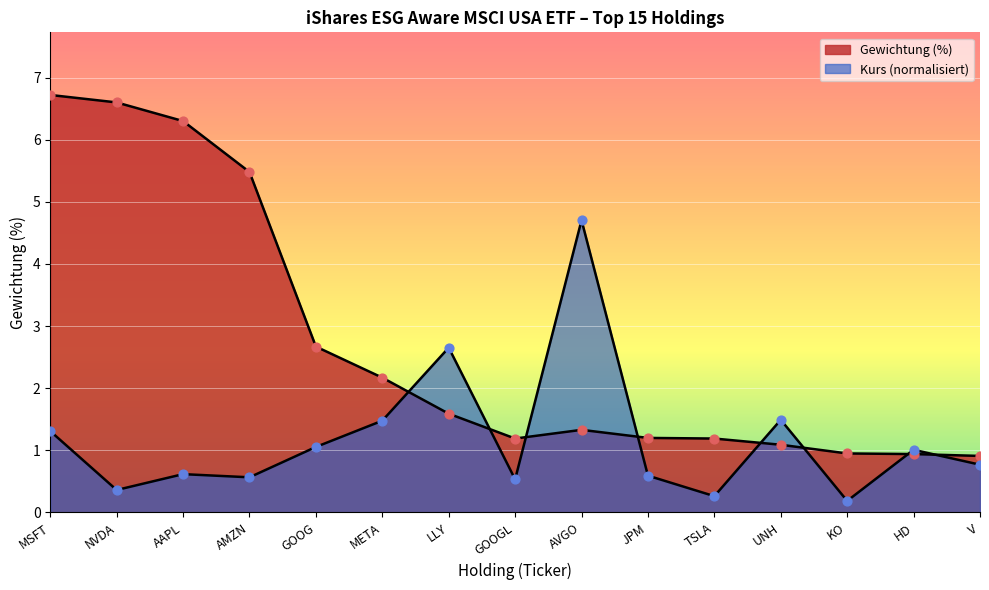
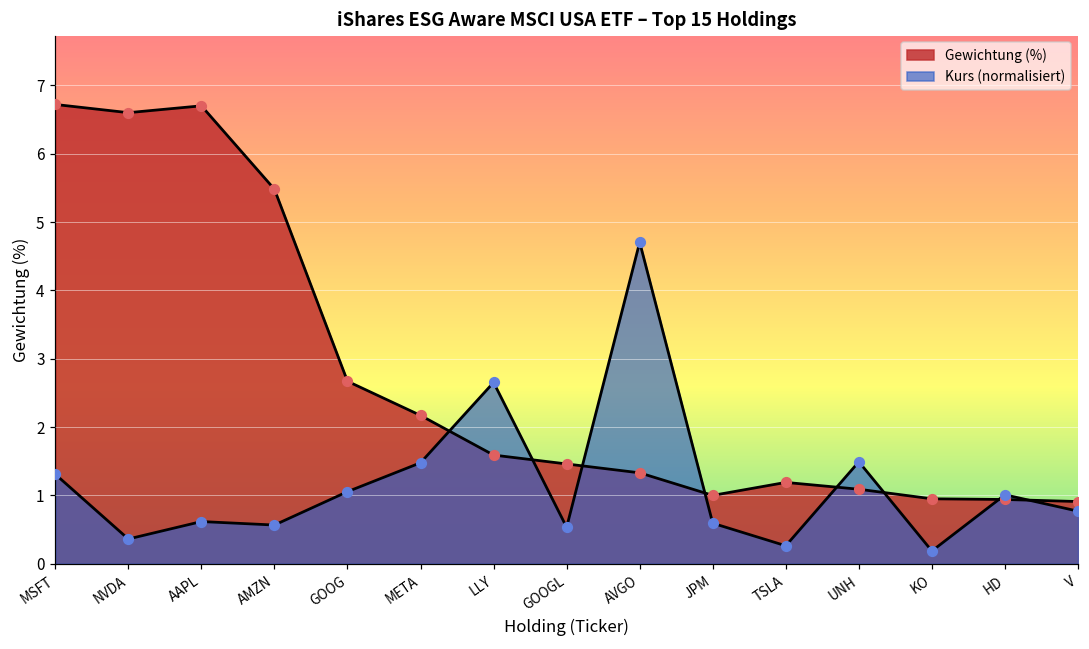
Gewichtung (%), AAPL: 6.3 -> 6.7
Gewichtung (%), GOOGL: 1.2 -> 1.5
Gewichtung (%), JPM: 1.2 -> 1.0
